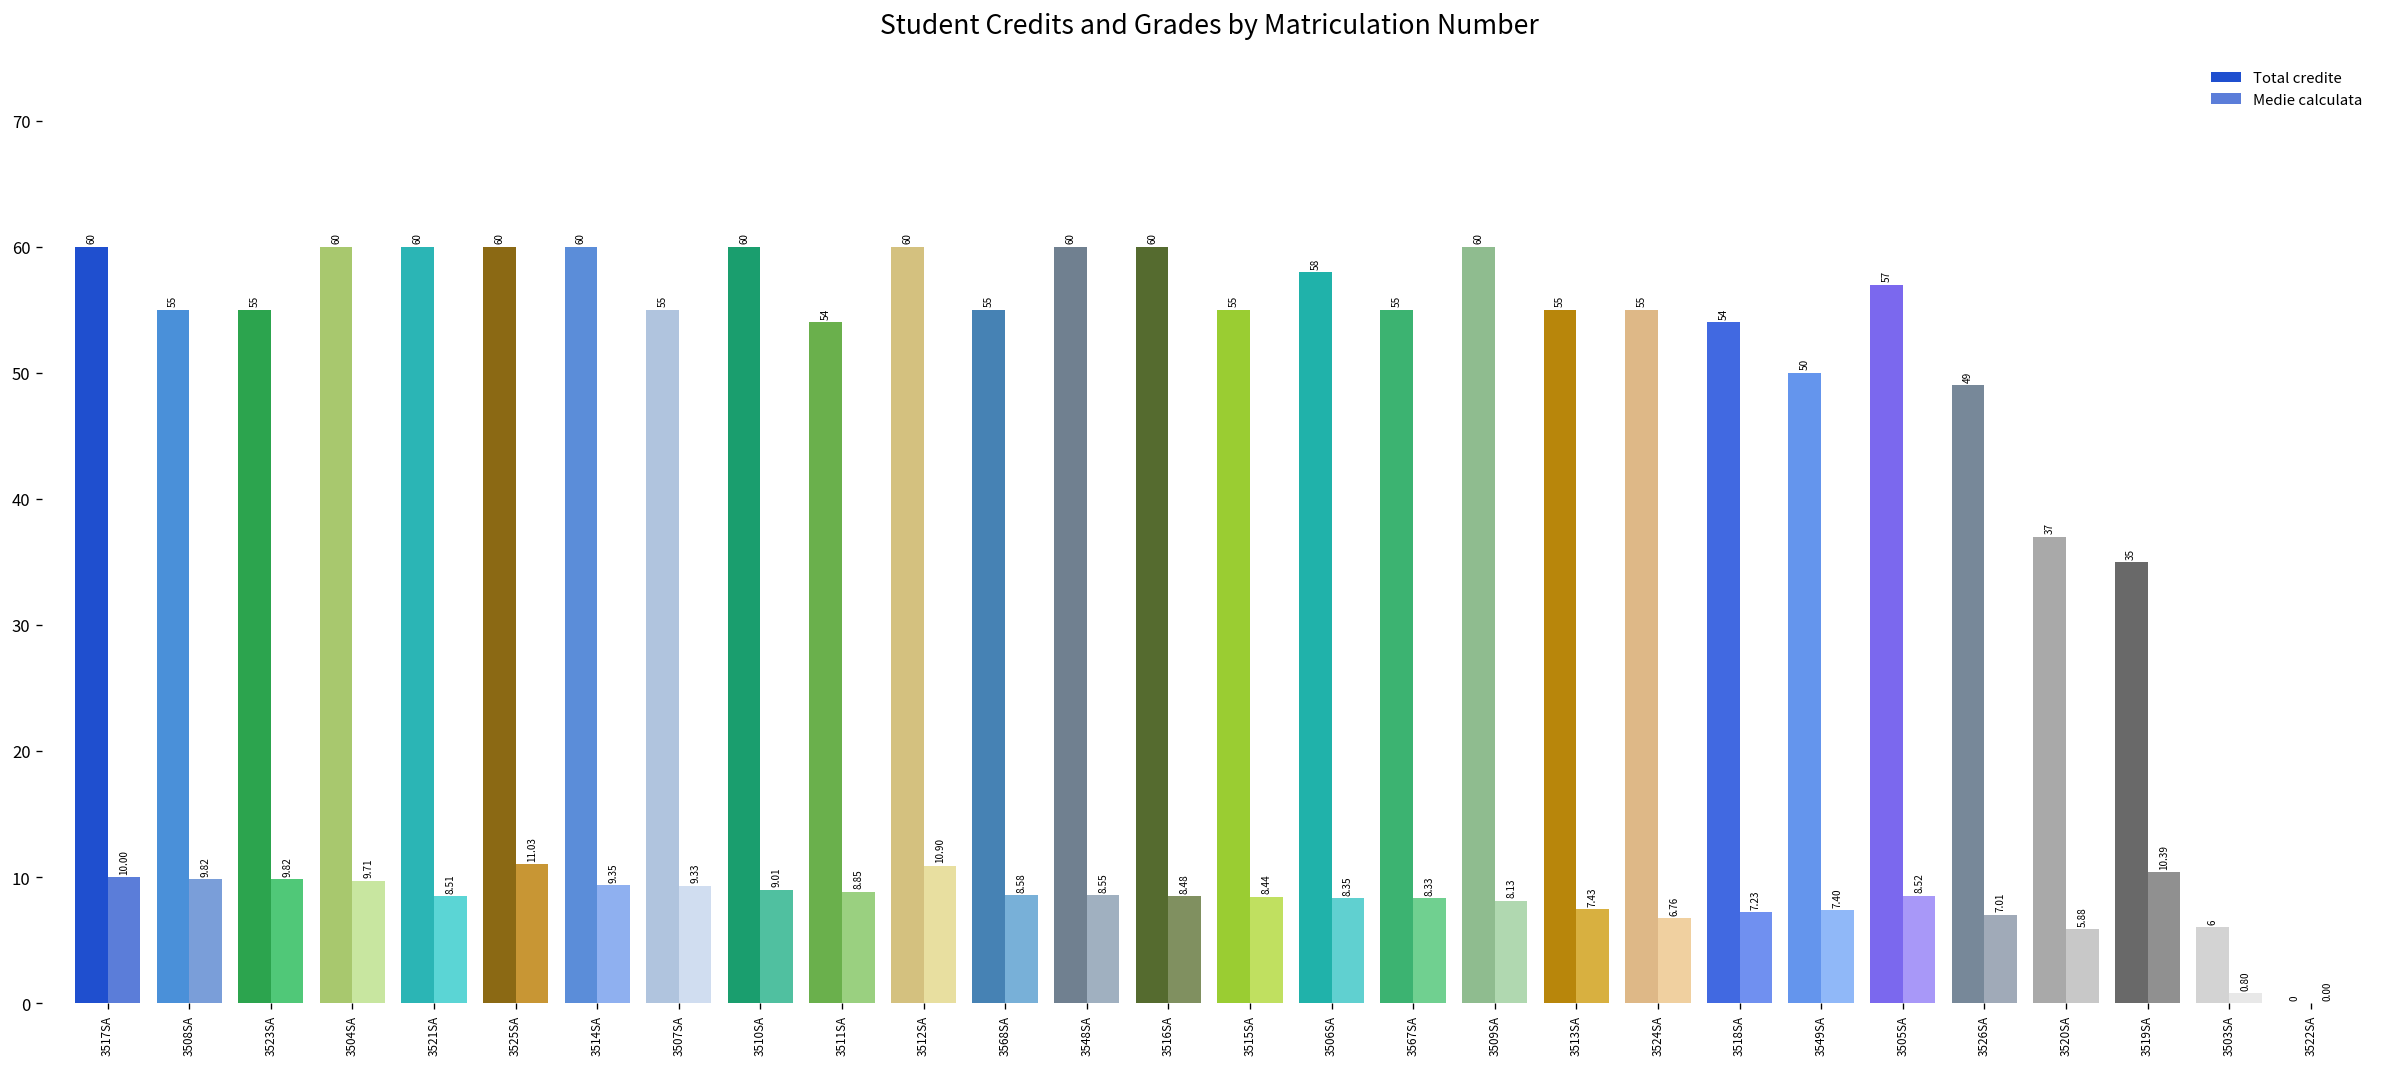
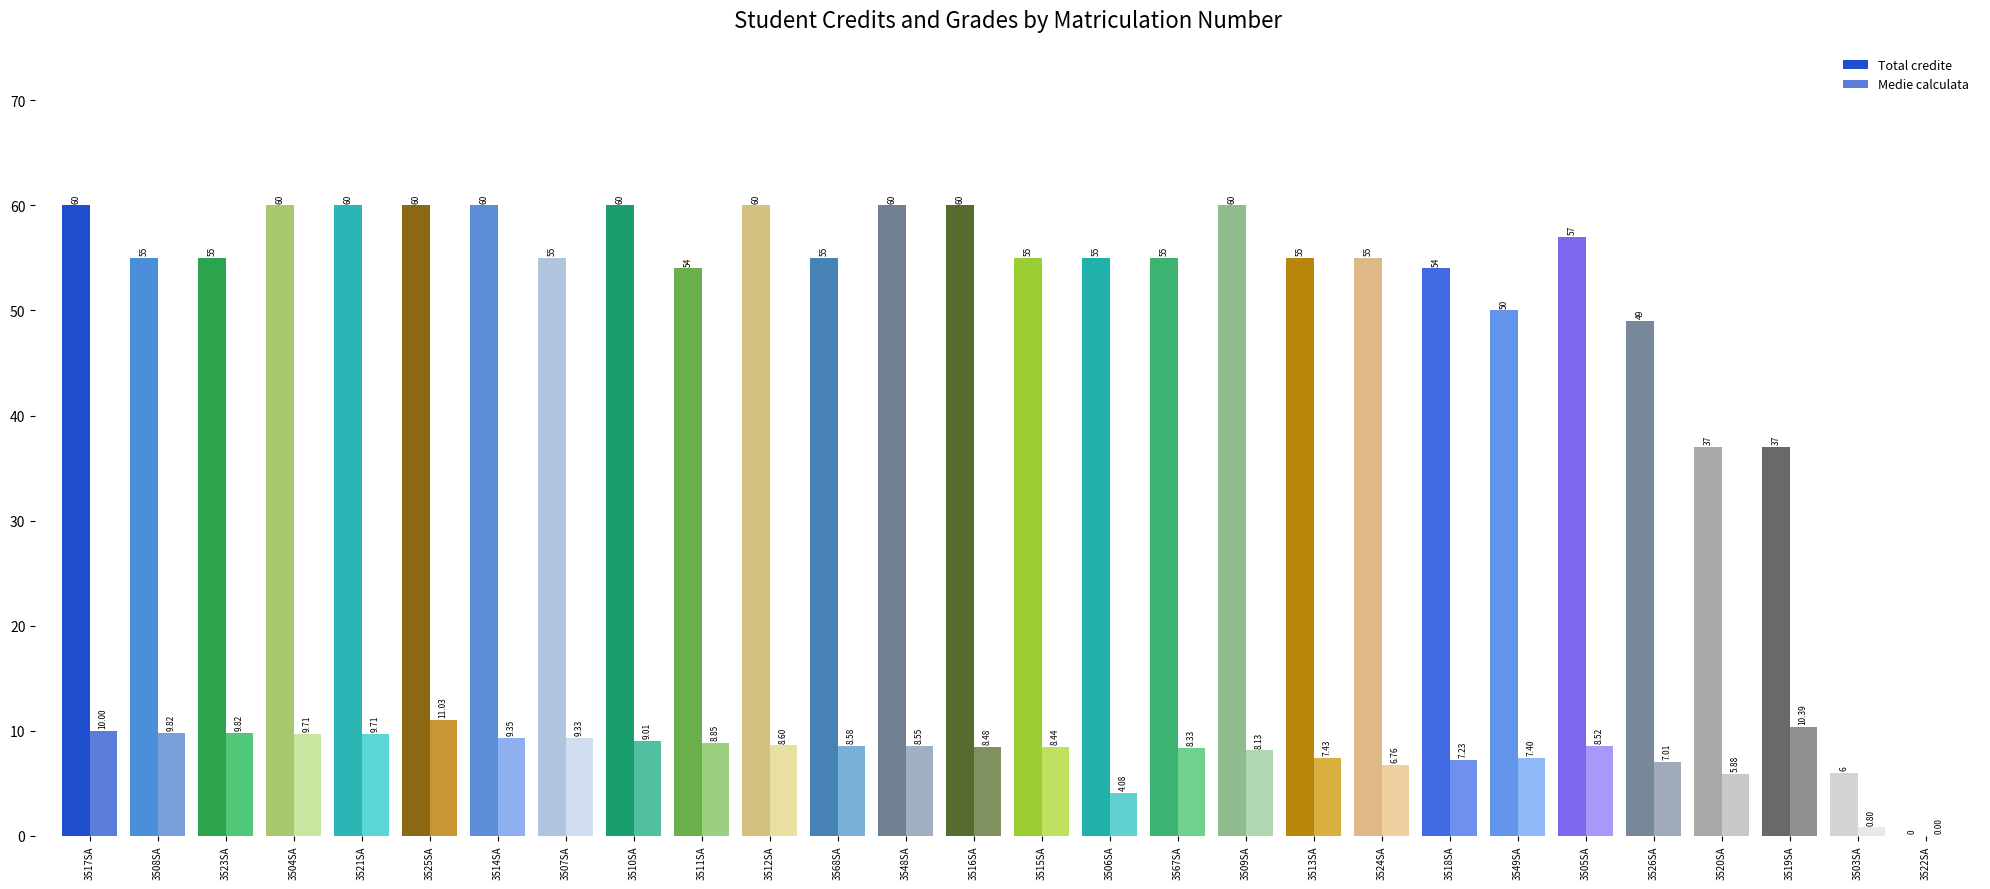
Medie calculata, 3521SA: 8.51 -> 9.71
Medie calculata, 3512SA: 10.90 -> 8.60
Total credite, 3506SA: 58 -> 55
Medie calculata, 3506SA: 8.35 -> 4.08
Total credite, 3519SA: 35 -> 37
